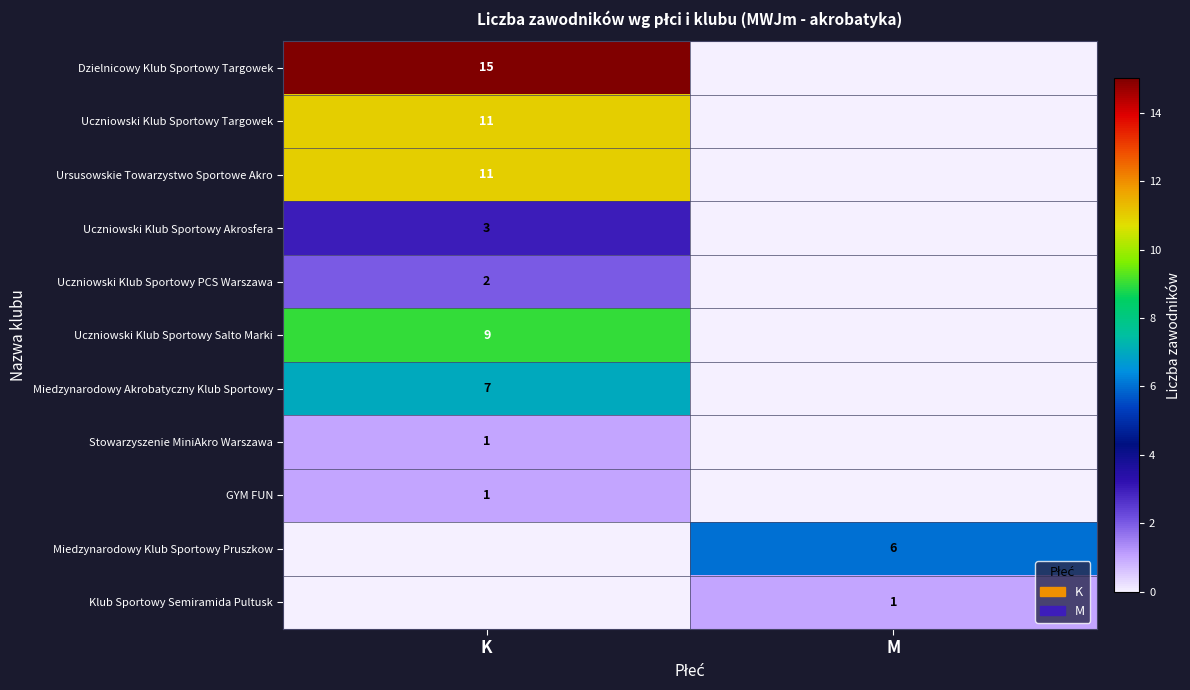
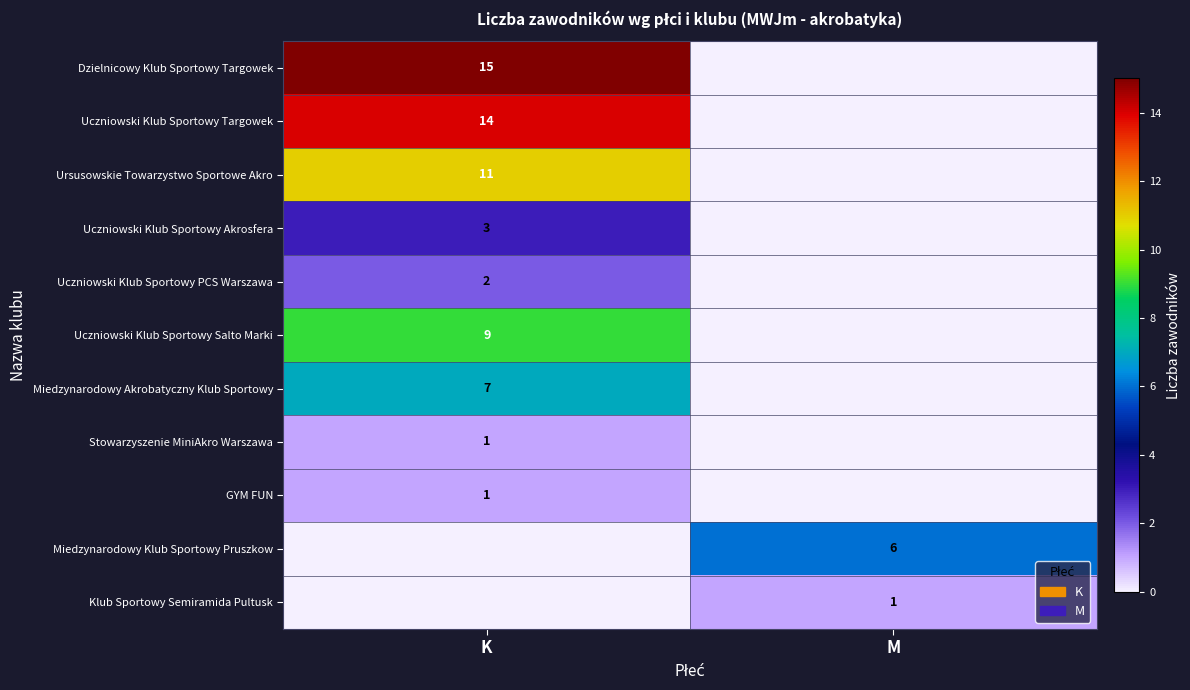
Uczniowski Klub Sportowy Targowek, K: 11 -> 14
